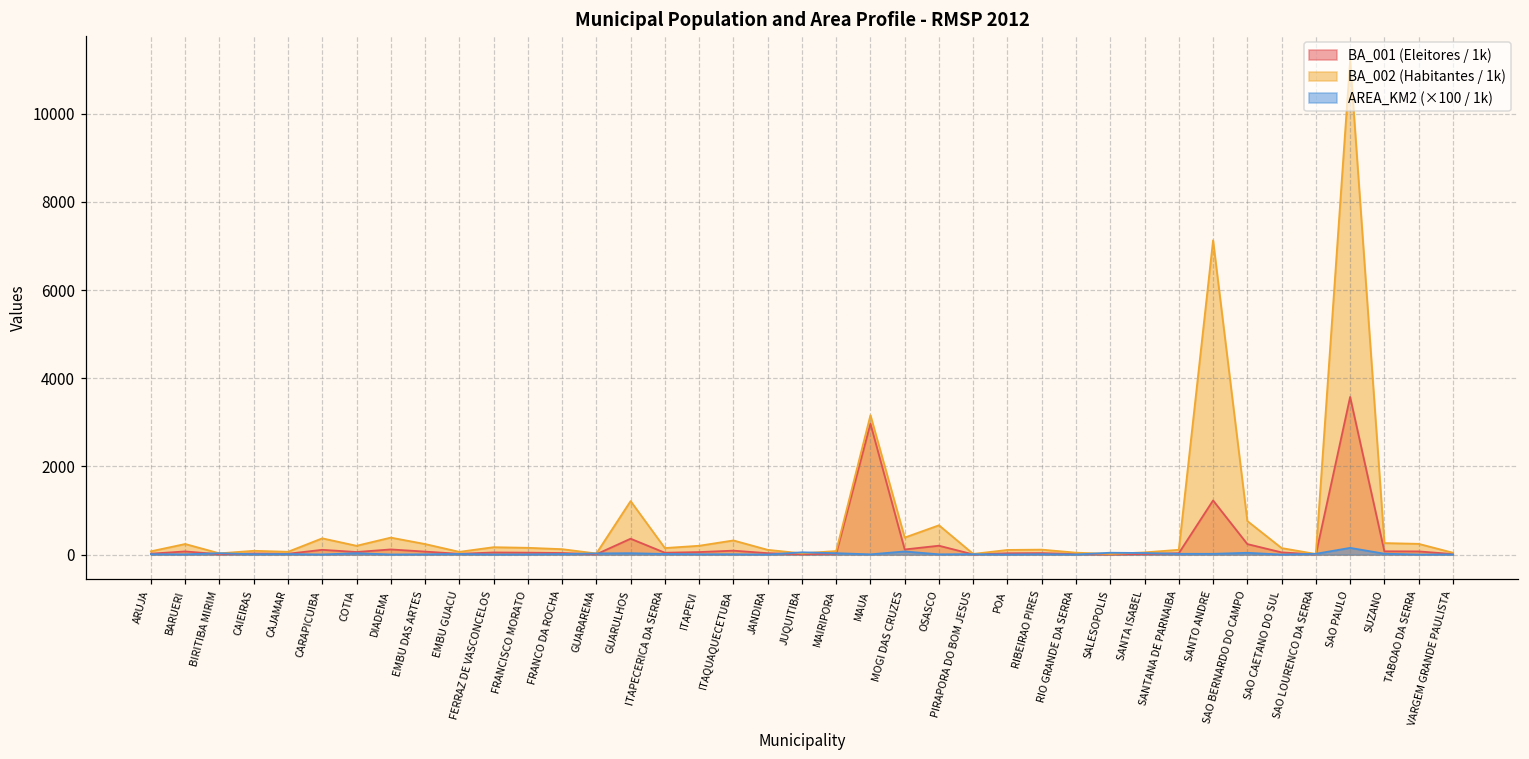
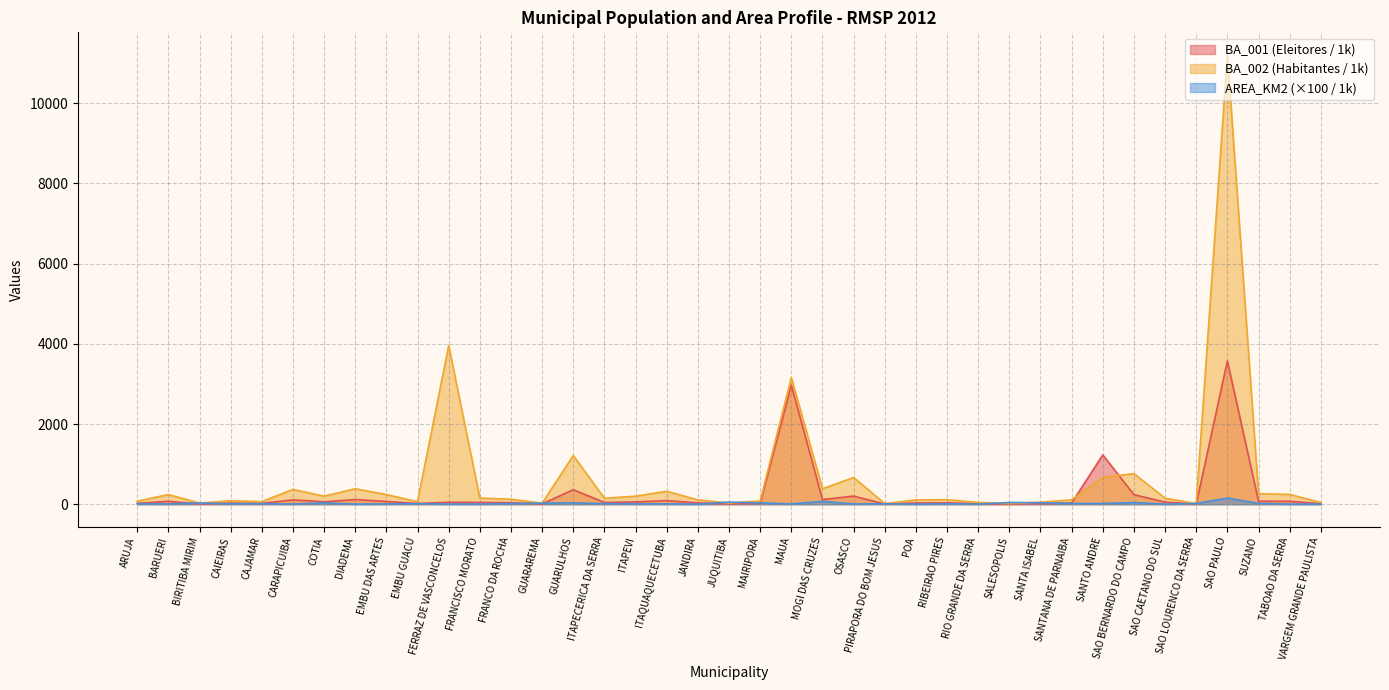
BA_002 (Habitantes / 1k), FERRAZ DE VASCONCELOS: 200 -> 4000
BA_002 (Habitantes / 1k), SANTO ANDRE: 7100 -> 700
